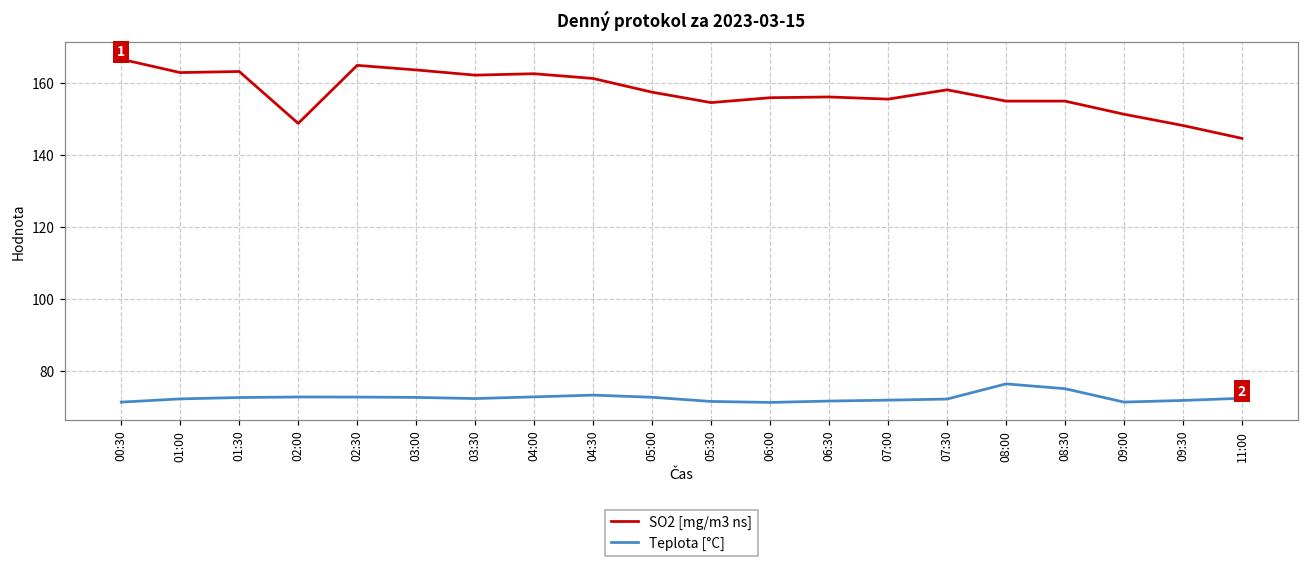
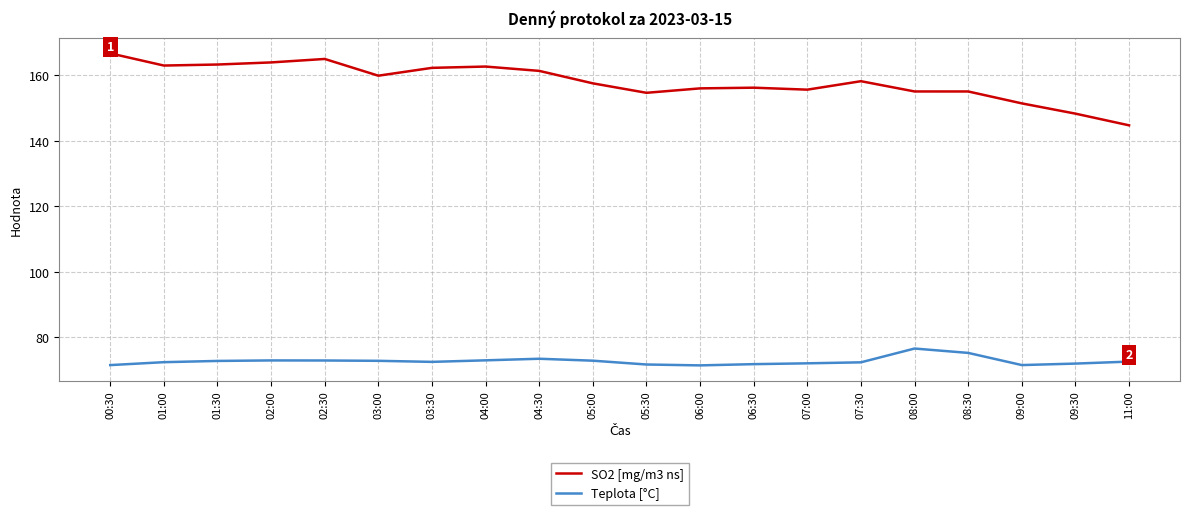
SO2 [mg/m3 ns], 02:00: 149 -> 164
SO2 [mg/m3 ns], 03:00: 164 -> 160
